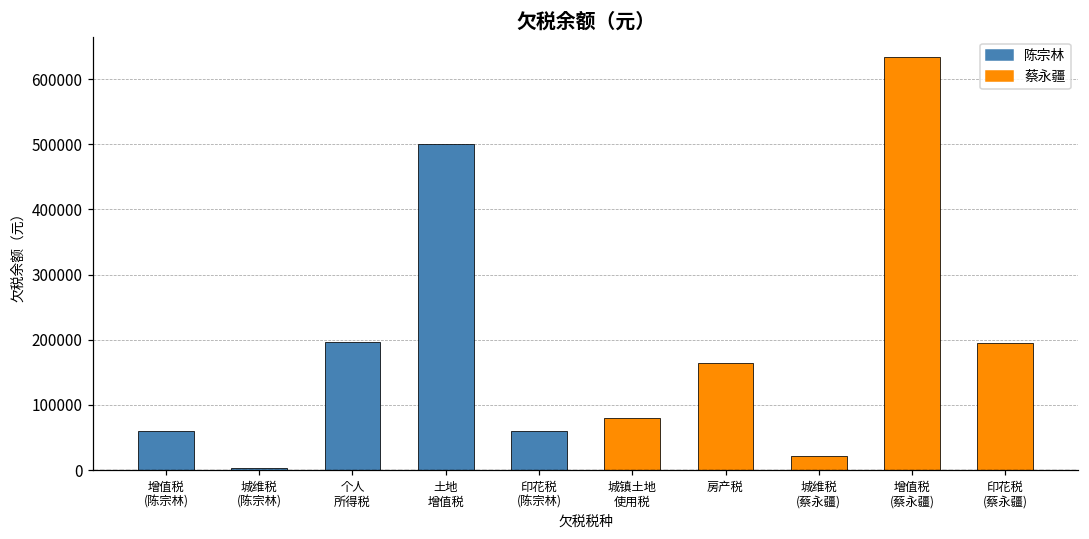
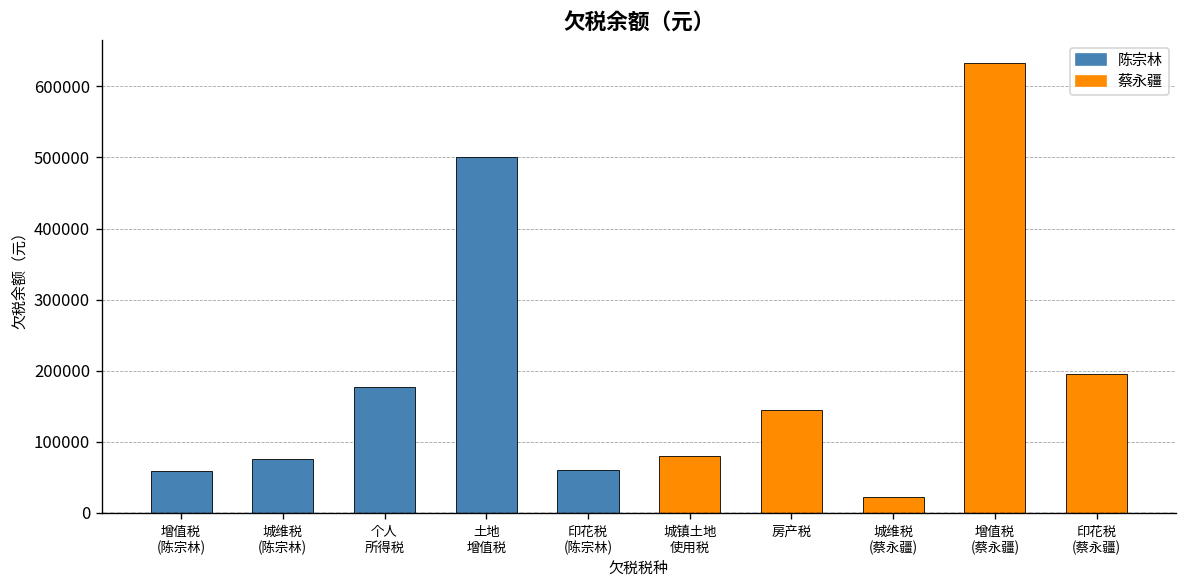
城维税 (陈宗林): 0 -> 80000
个人 所得税: 200000 -> 180000
房产税: 160000 -> 140000
